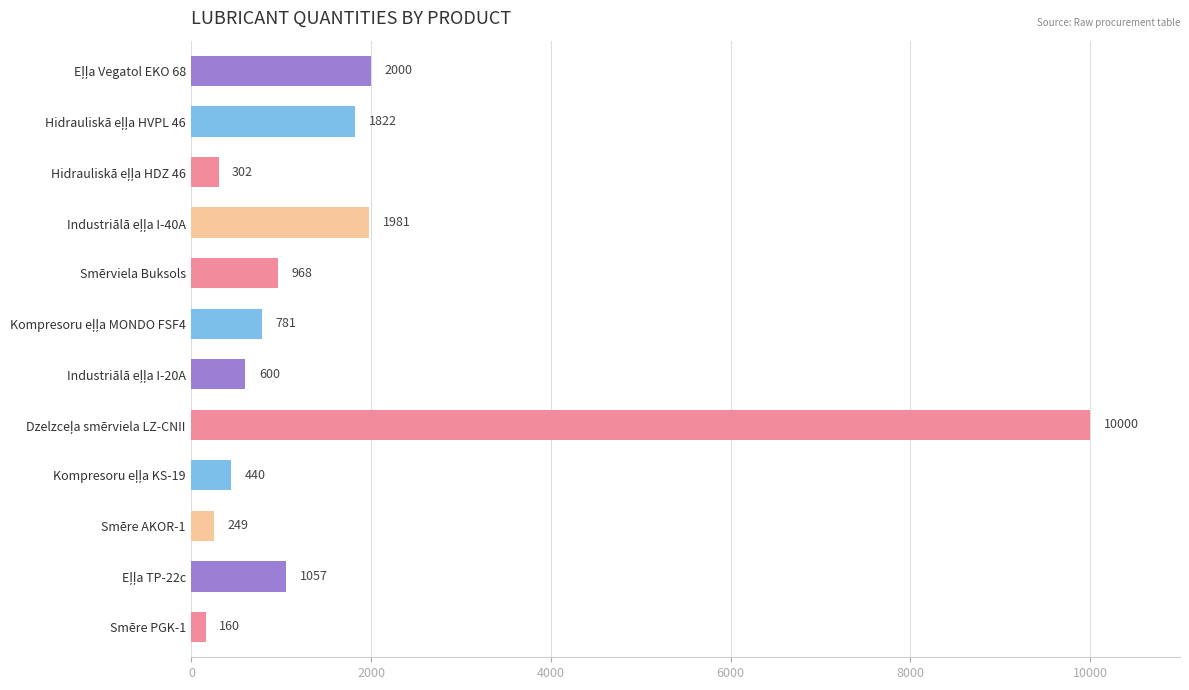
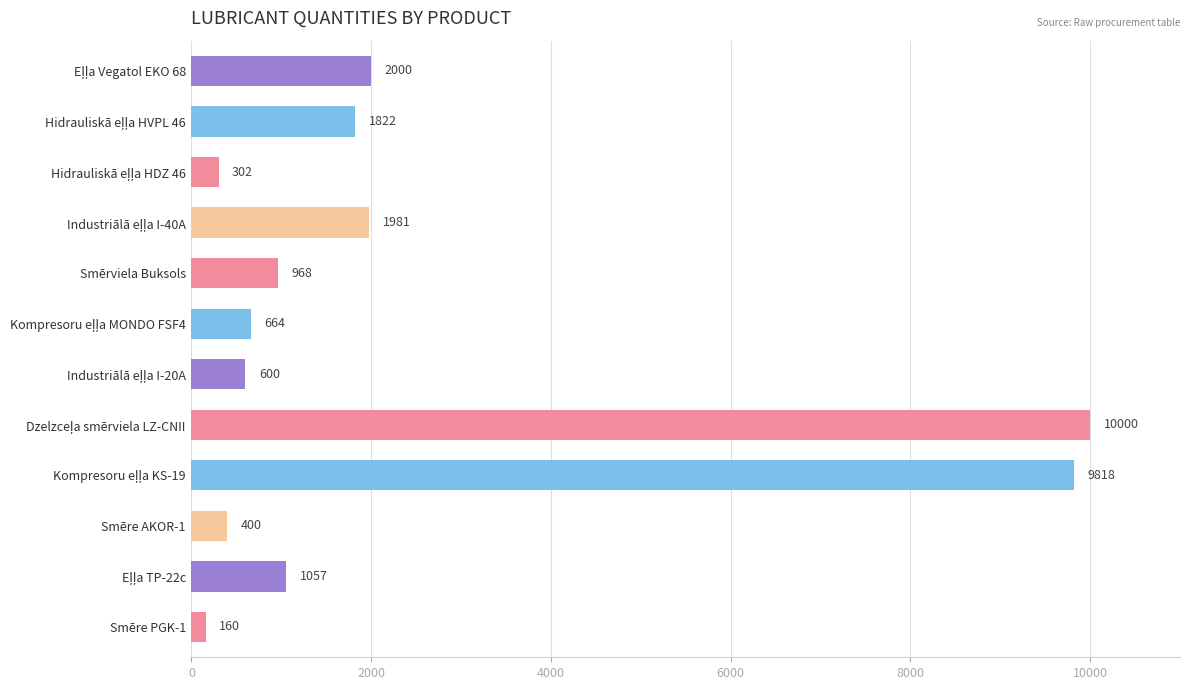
Kompresoru eļļa MONDO FSF4: 781 -> 664
Kompresoru eļļa KS-19: 440 -> 9818
Smēre AKOR-1: 249 -> 400
